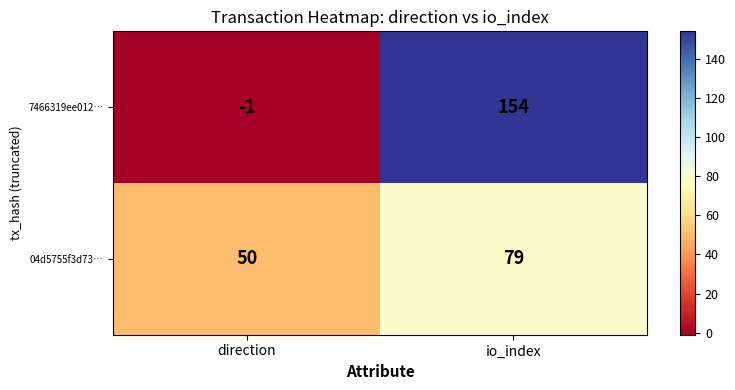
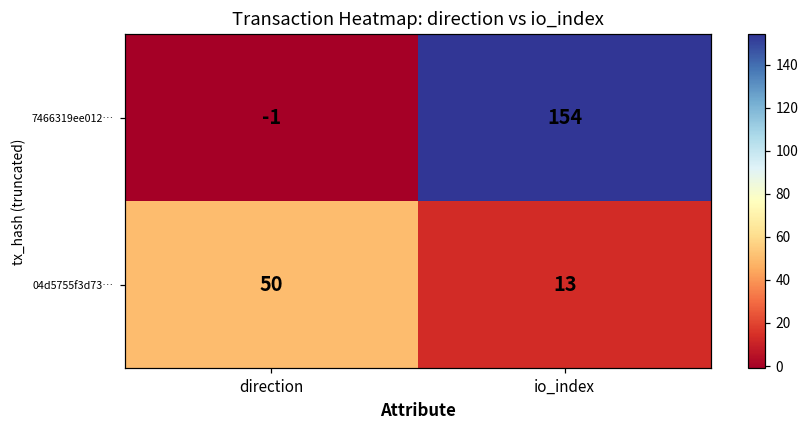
04d5755f3d73…, io_index: 79 -> 13
